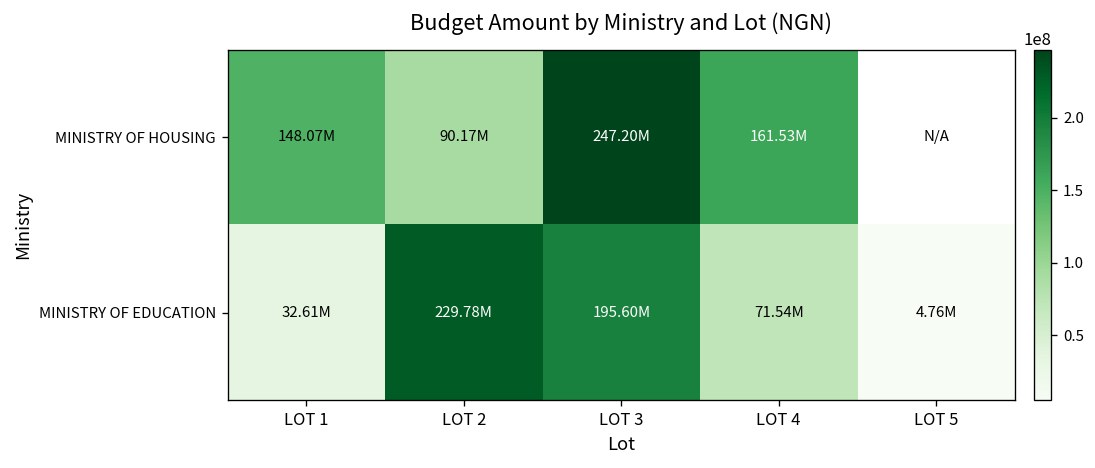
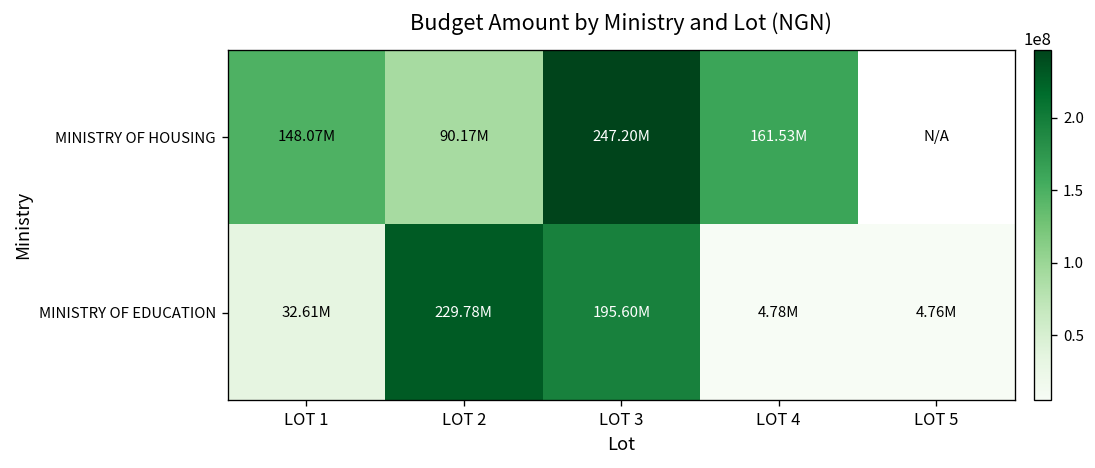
MINISTRY OF EDUCATION, LOT 4: 71.54M -> 4.78M
